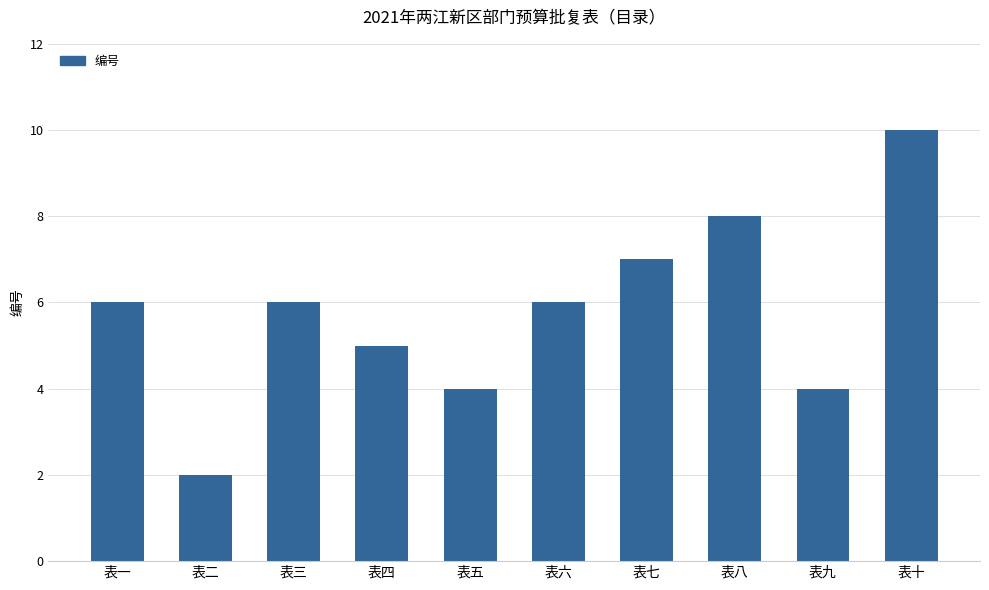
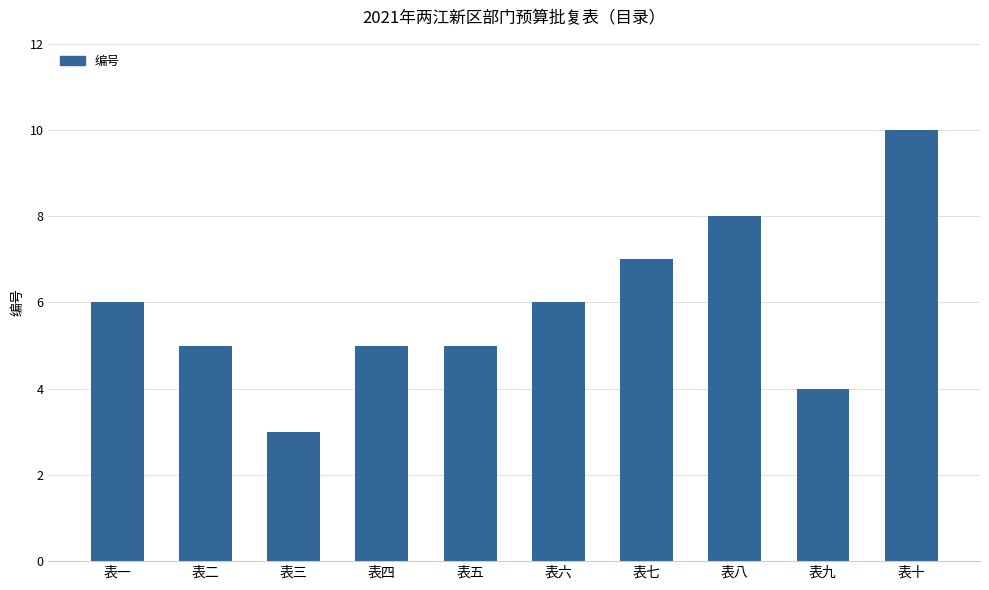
表二: 2 -> 5
表三: 6 -> 3
表五: 4 -> 5
